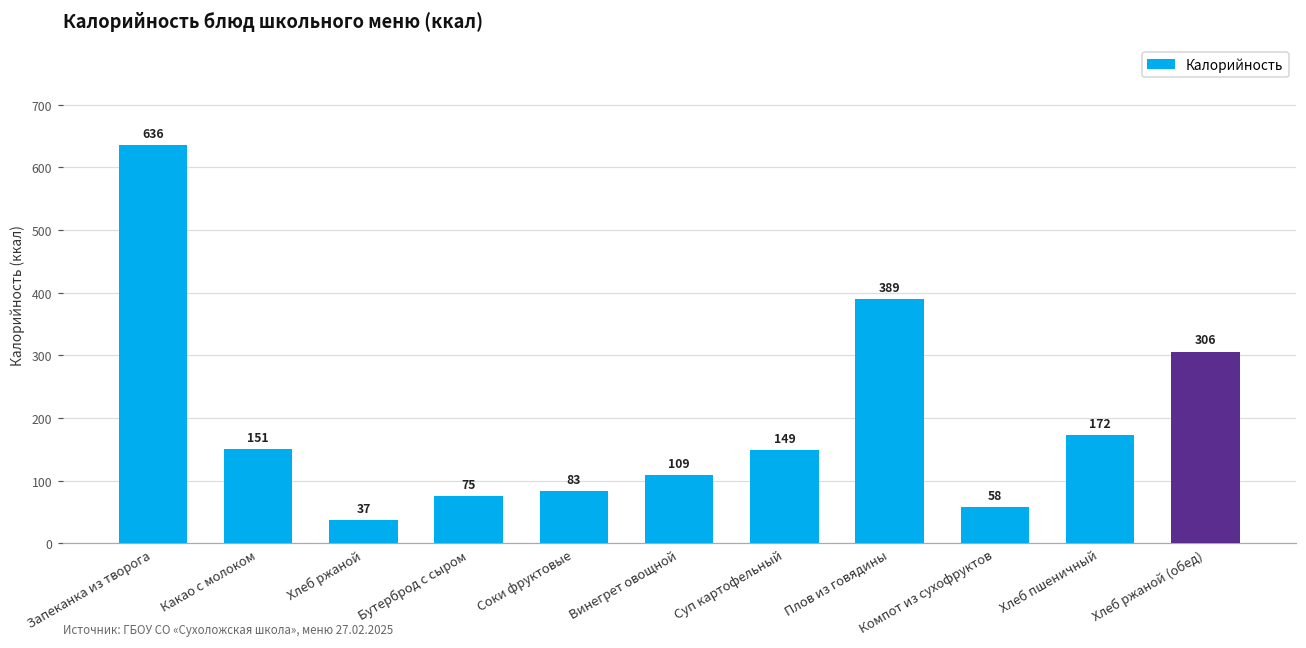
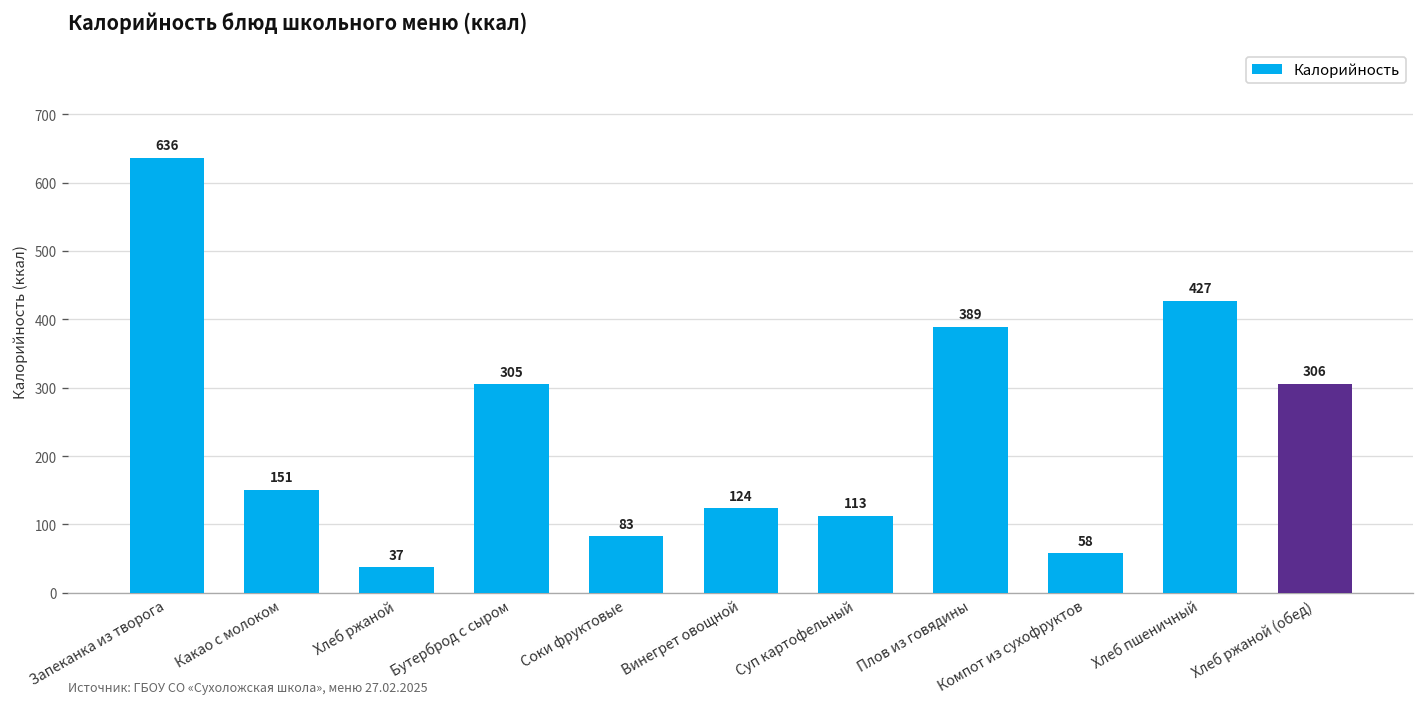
Бутерброд с сыром: 75 -> 305
Винегрет овощной: 109 -> 124
Суп картофельный: 149 -> 113
Хлеб пшеничный: 172 -> 427
